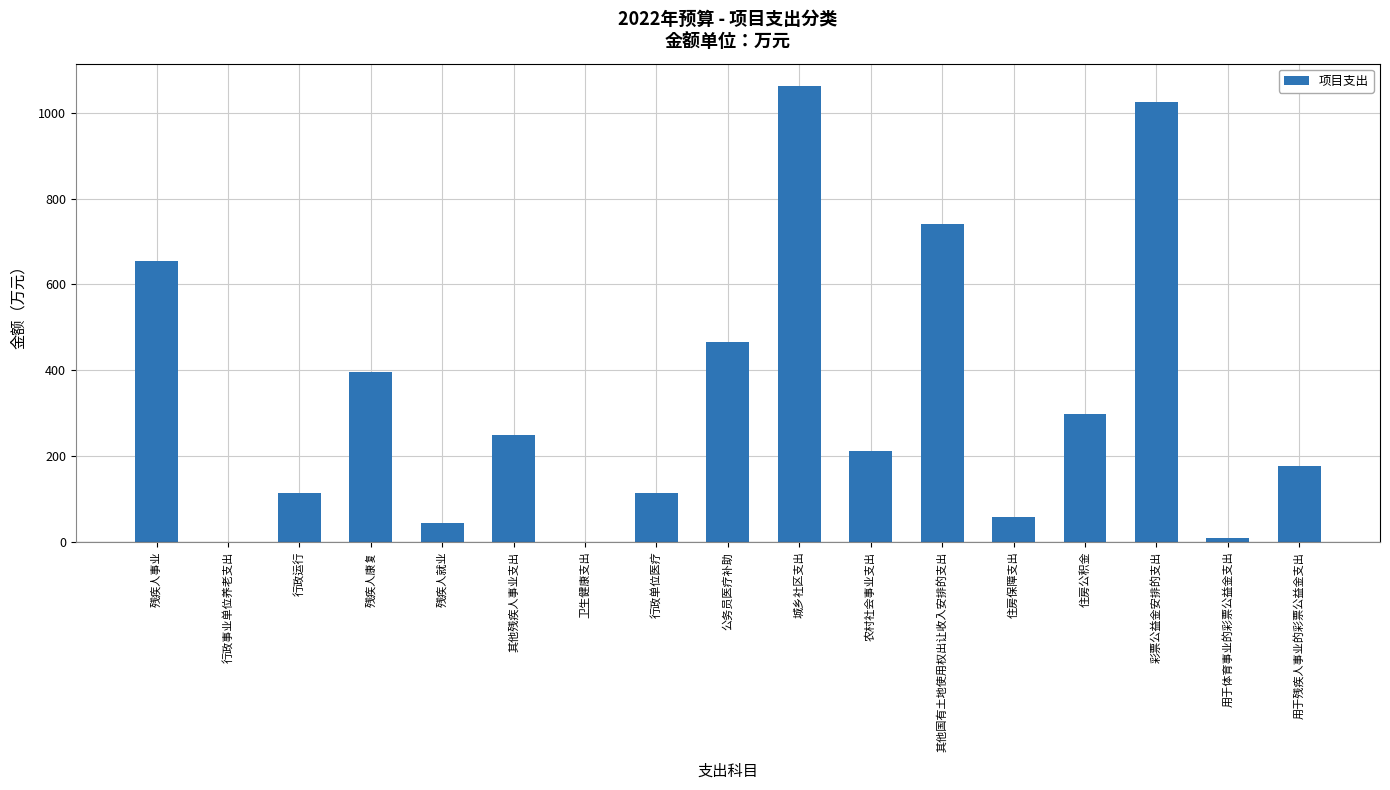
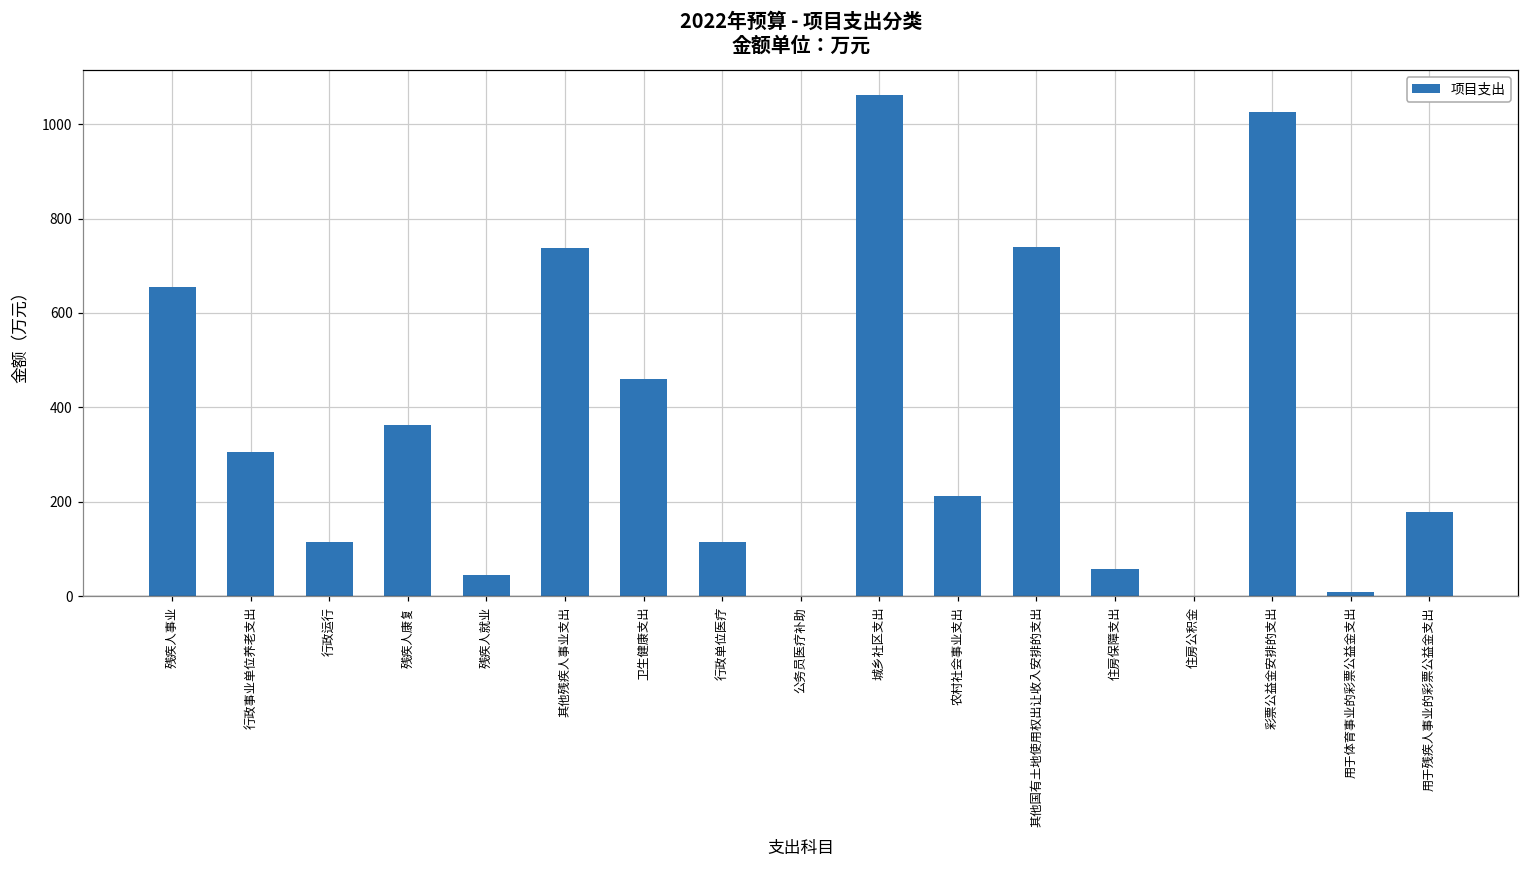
行政事业单位养老支出: 0 -> 310
残疾人康复: 400 -> 360
其他残疾人事业支出: 250 -> 740
卫生健康支出: 0 -> 460
公务员医疗补助: 470 -> 0
住房公积金: 300 -> 0
